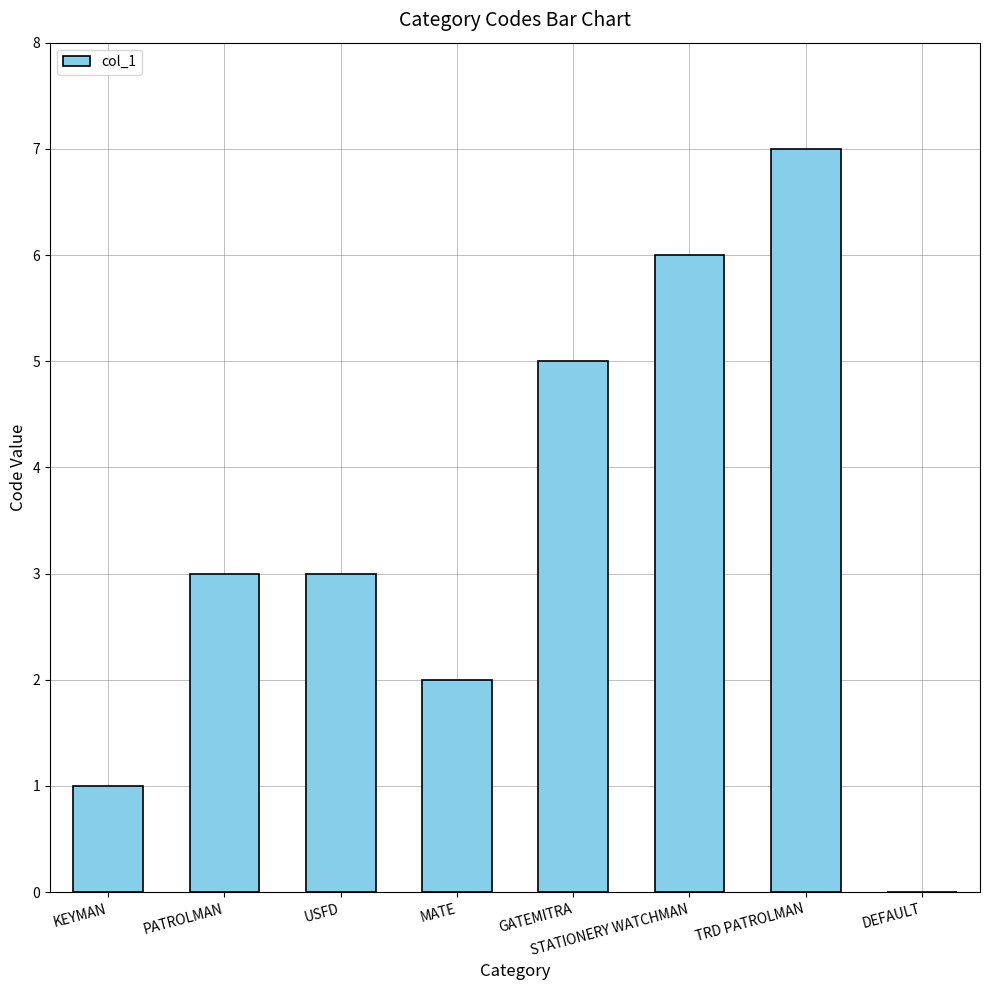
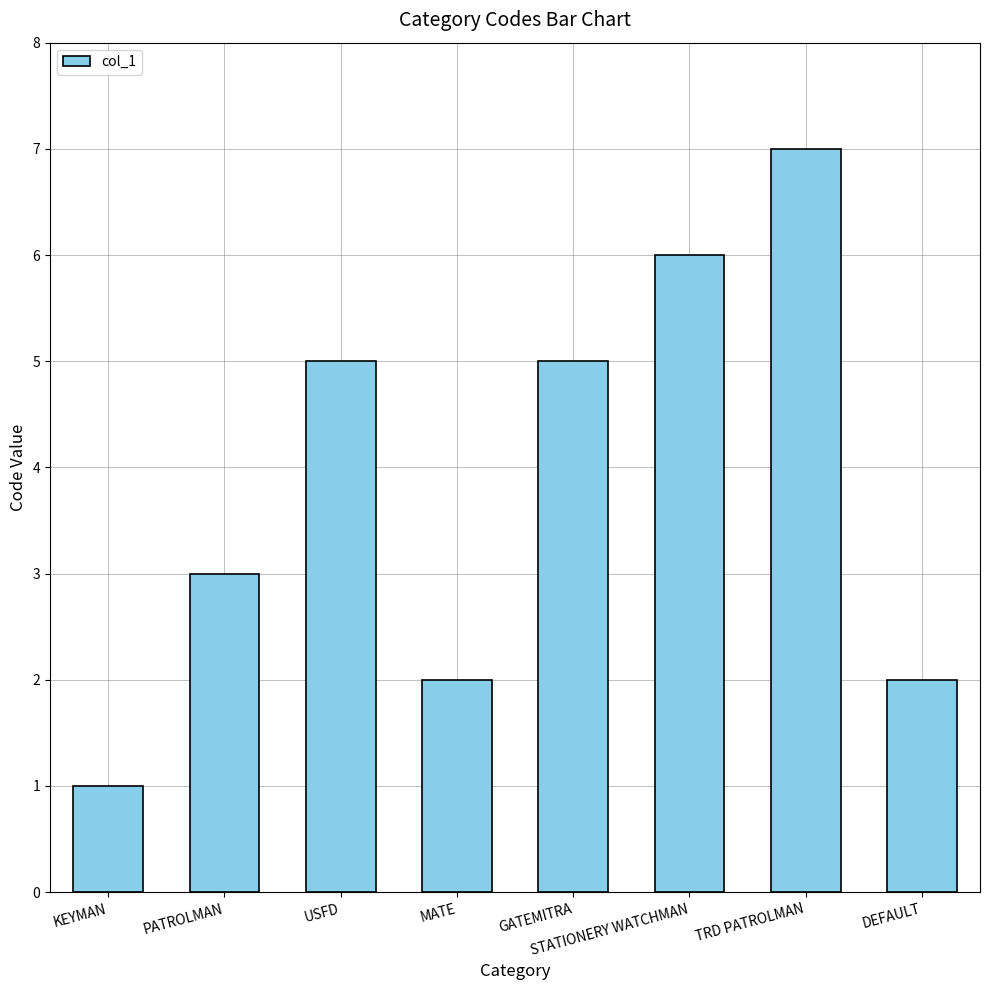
USFD: 3 -> 5
DEFAULT: 0 -> 2
